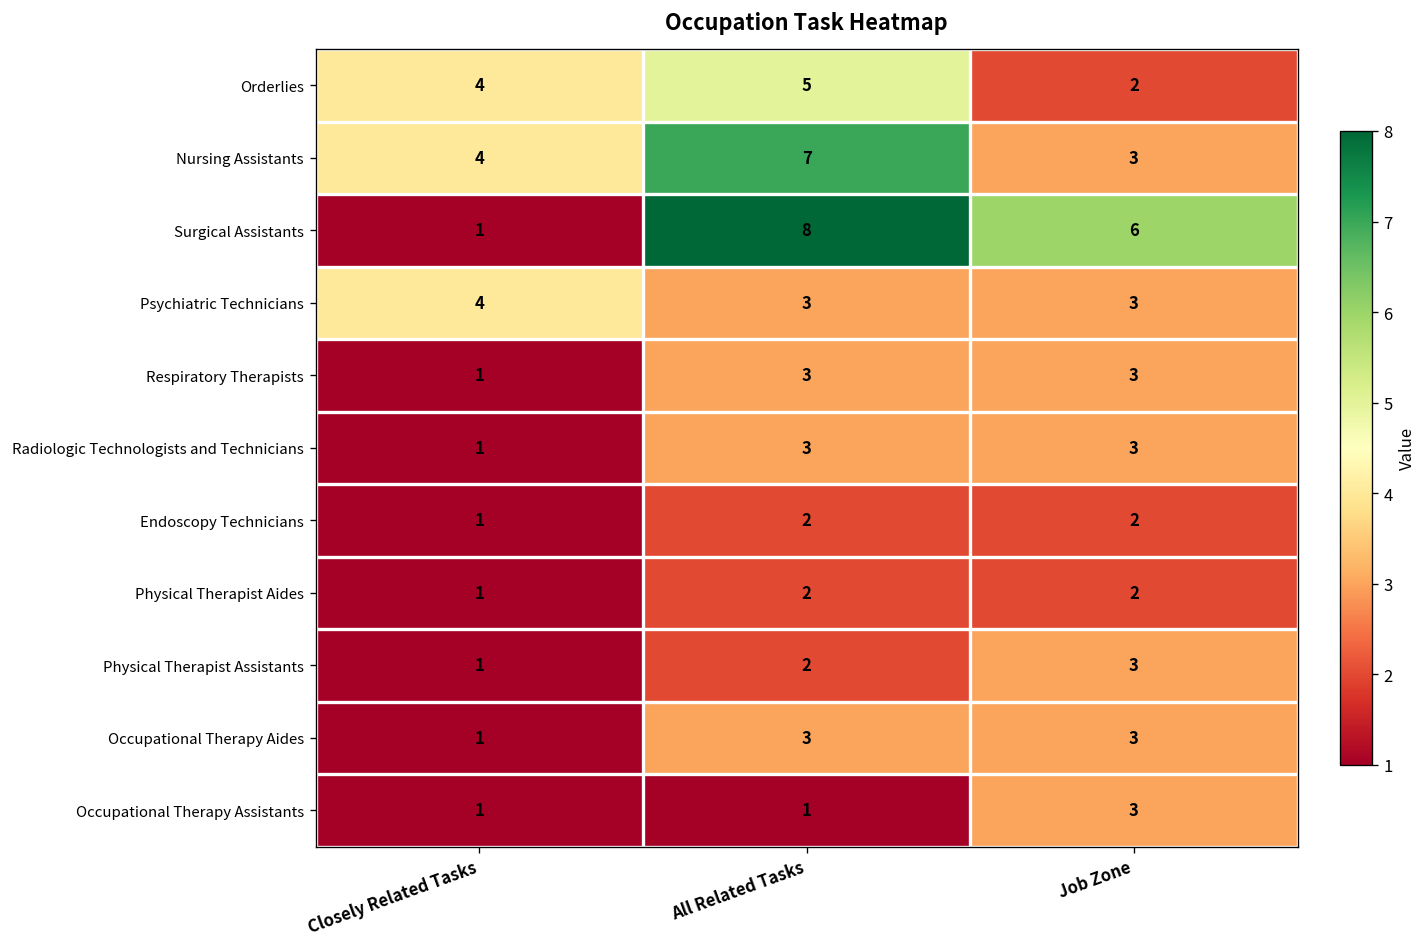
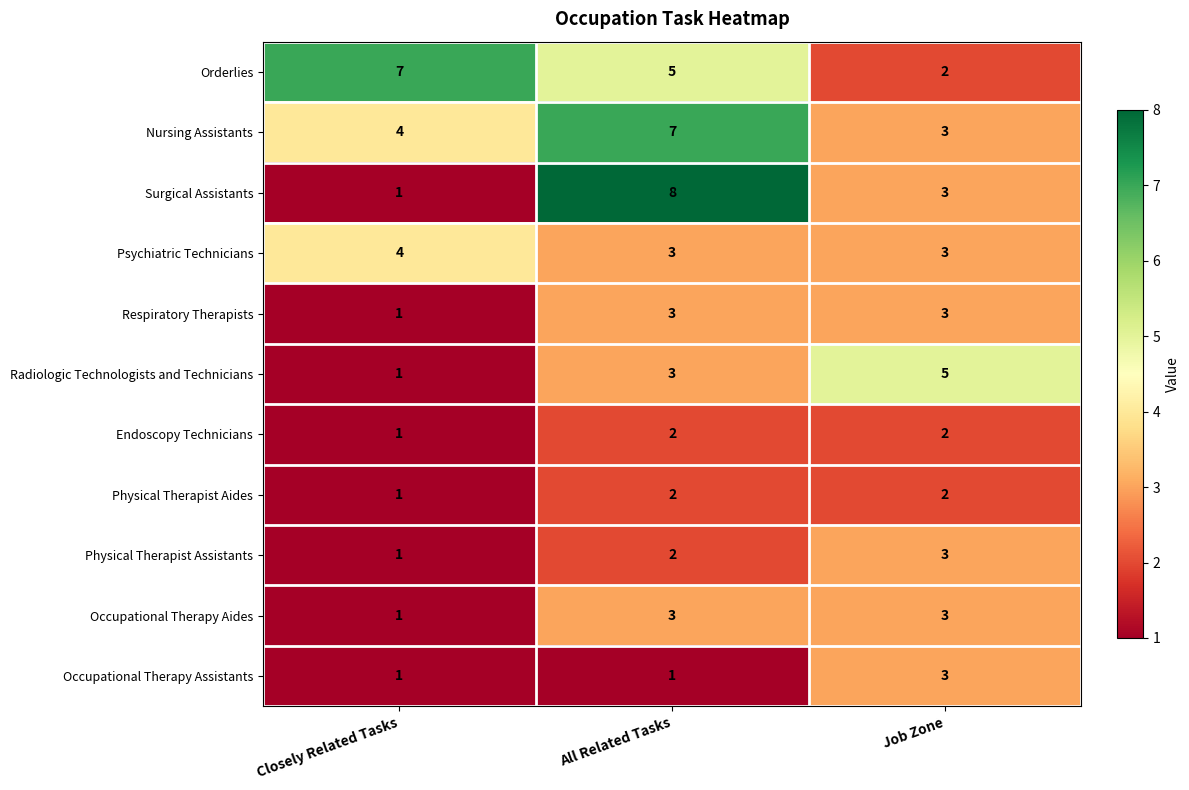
Orderlies, Closely Related Tasks: 4 -> 7
Surgical Assistants, Job Zone: 6 -> 3
Radiologic Technologists and Technicians, Job Zone: 3 -> 5
